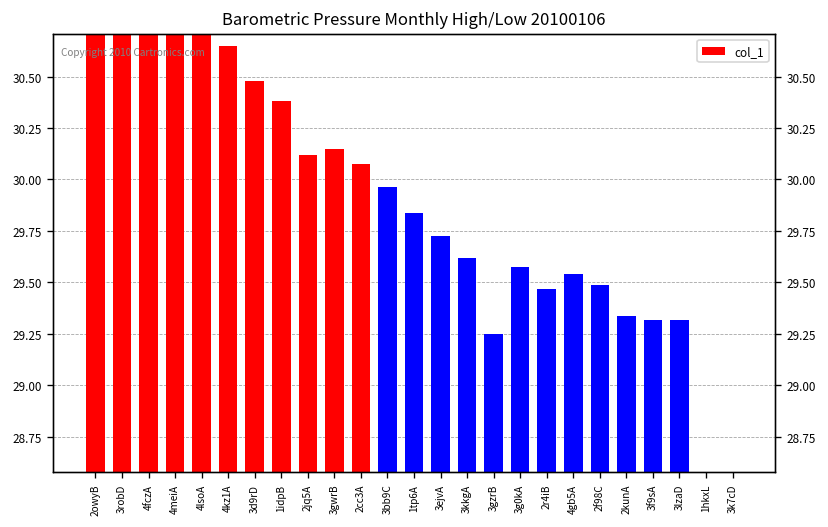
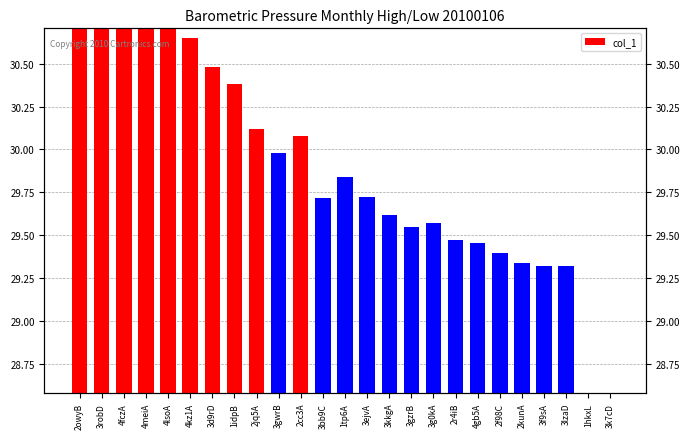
3gwrB: 30.15 -> 29.98
3bb9C: 29.96 -> 29.72
3gzrB: 29.25 -> 29.55
4gb5A: 29.54 -> 29.46
2f98C: 29.49 -> 29.40
